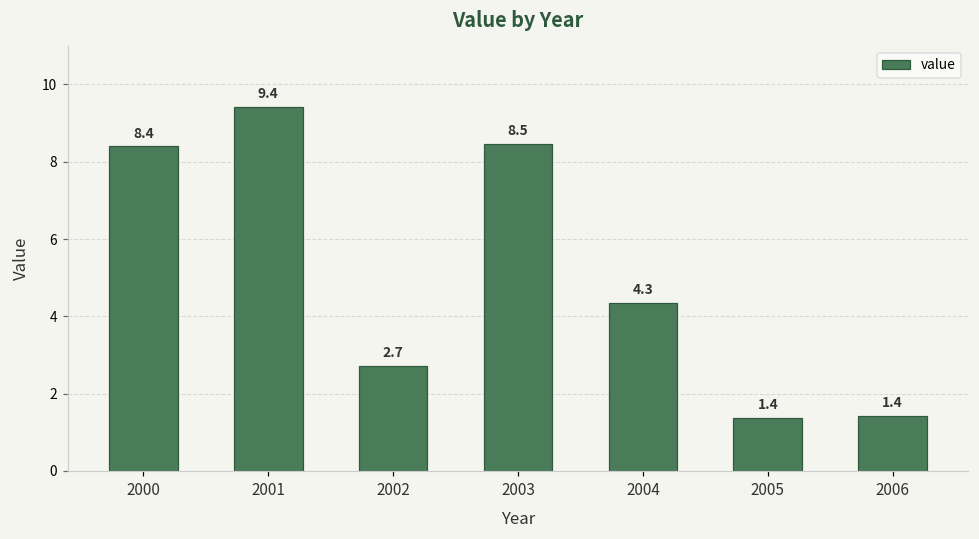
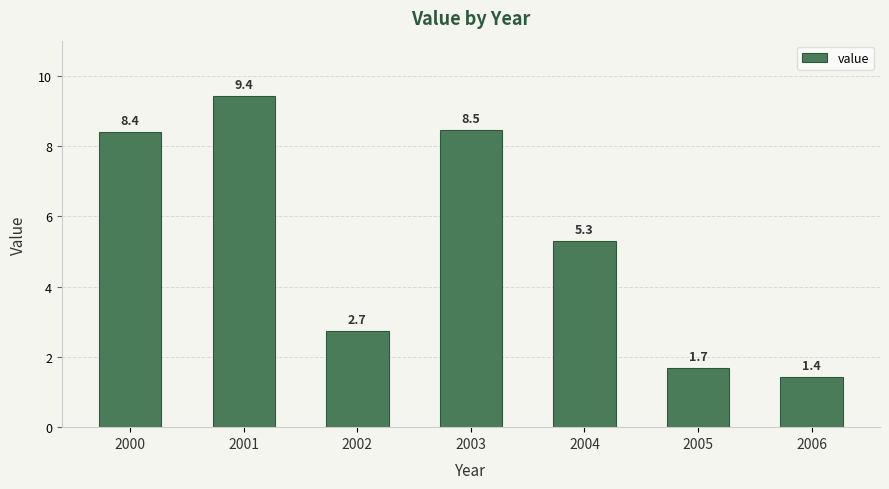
2004: 4.3 -> 5.3
2005: 1.4 -> 1.7
